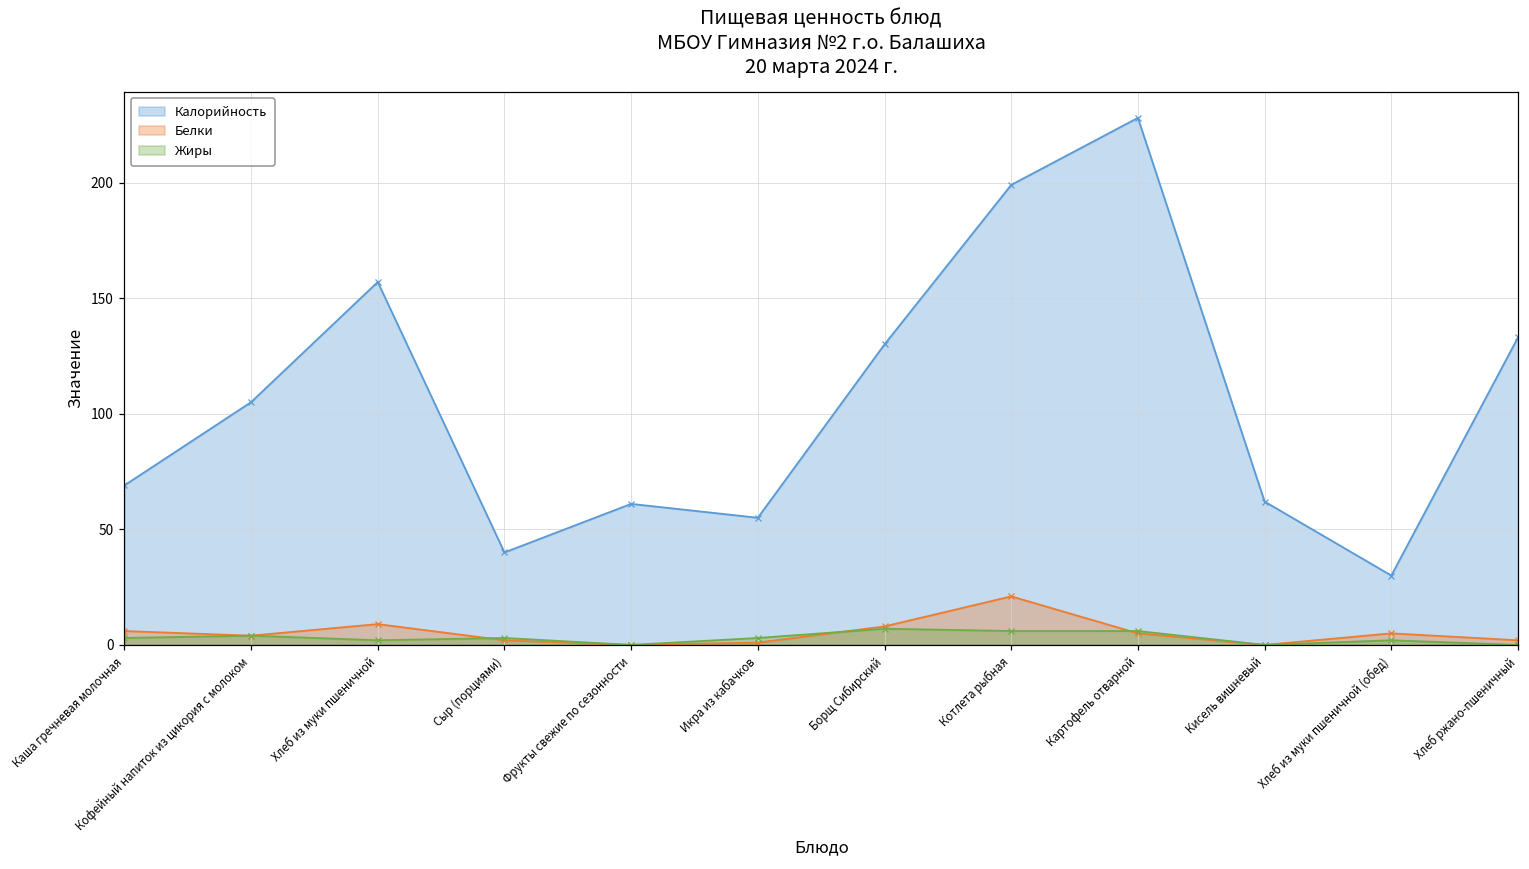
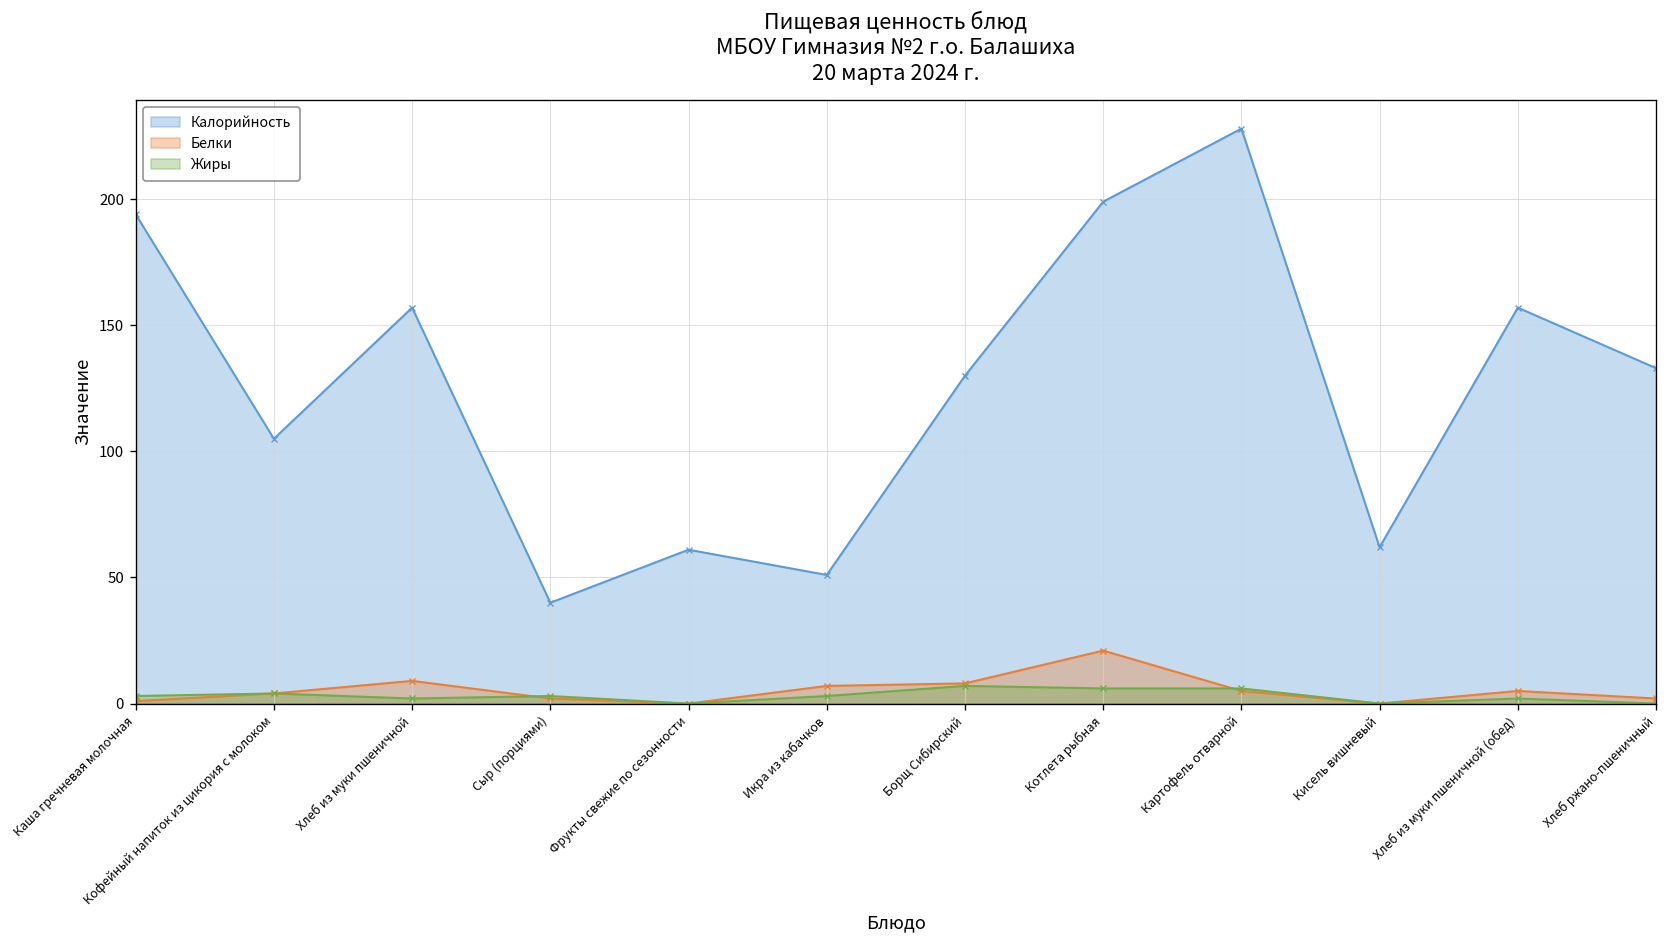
Калорийность, Каша гречневая молочная: 69 -> 194
Белки, Каша гречневая молочная: 6 -> 1
Калорийность, Икра из кабачков: 55 -> 51
Белки, Икра из кабачков: 1 -> 7
Калорийность, Хлеб из муки пшеничной (обед): 30 -> 157
